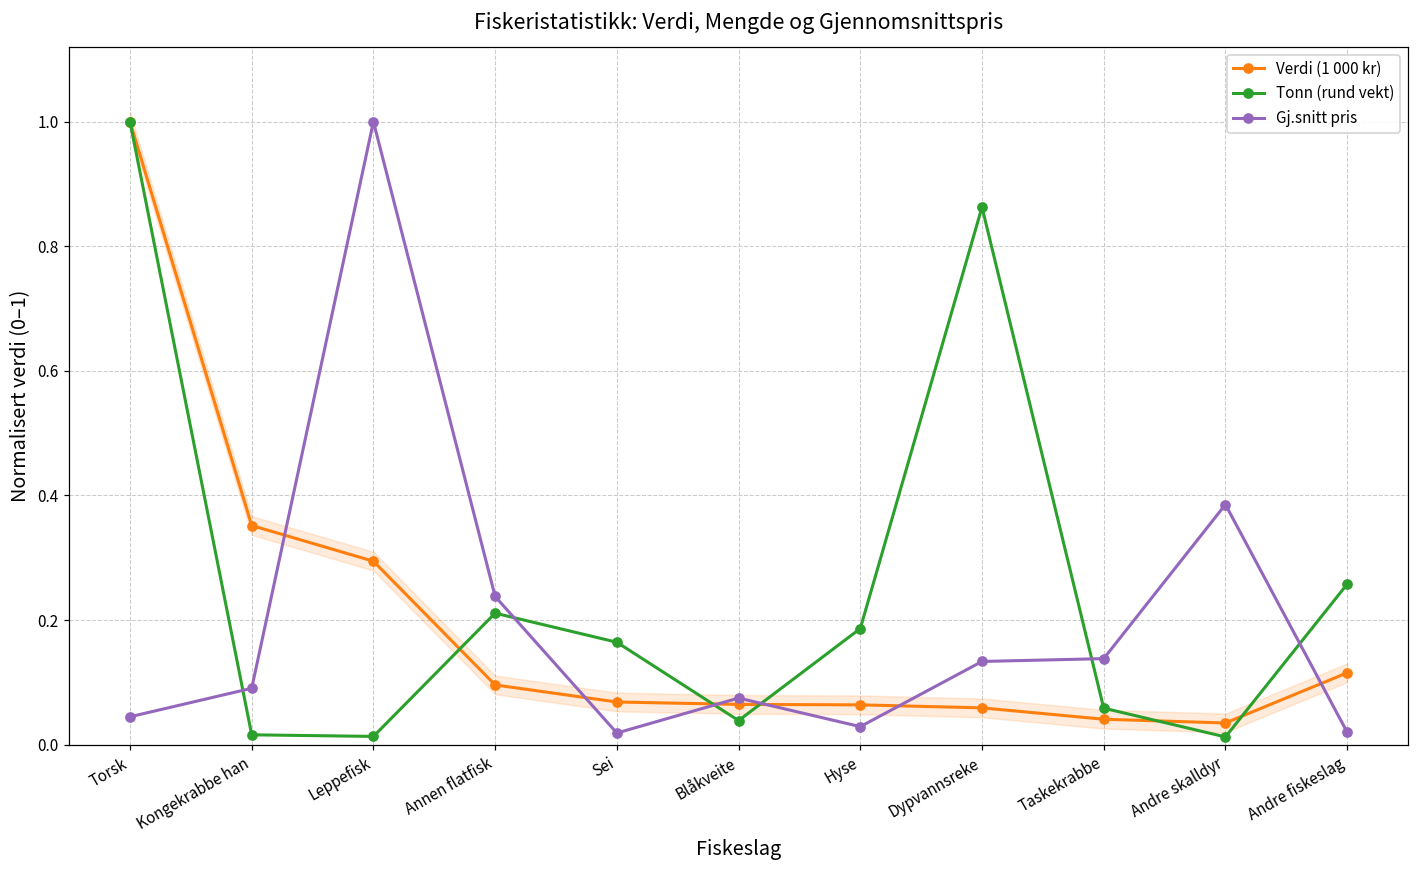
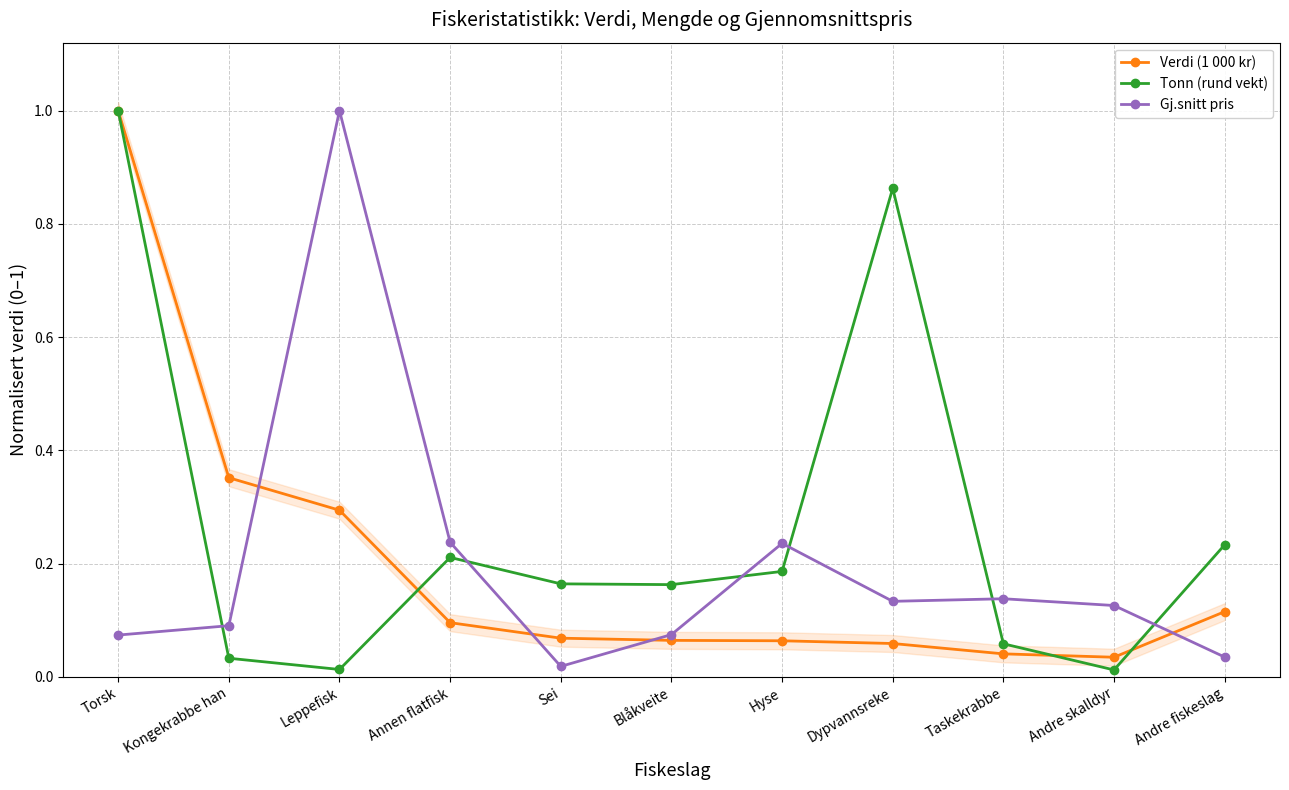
Gj.snitt pris, Torsk: 0.04 -> 0.07
Tonn (rund vekt), Kongekrabbe han: 0.02 -> 0.03
Tonn (rund vekt), Blåkveite: 0.04 -> 0.16
Gj.snitt pris, Hyse: 0.03 -> 0.24
Gj.snitt pris, Andre skalldyr: 0.39 -> 0.13
Tonn (rund vekt), Andre fiskeslag: 0.26 -> 0.23
Gj.snitt pris, Andre fiskeslag: 0.02 -> 0.04
